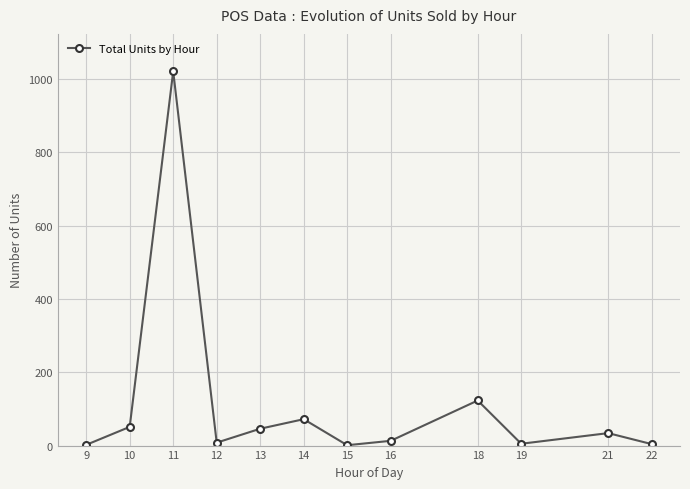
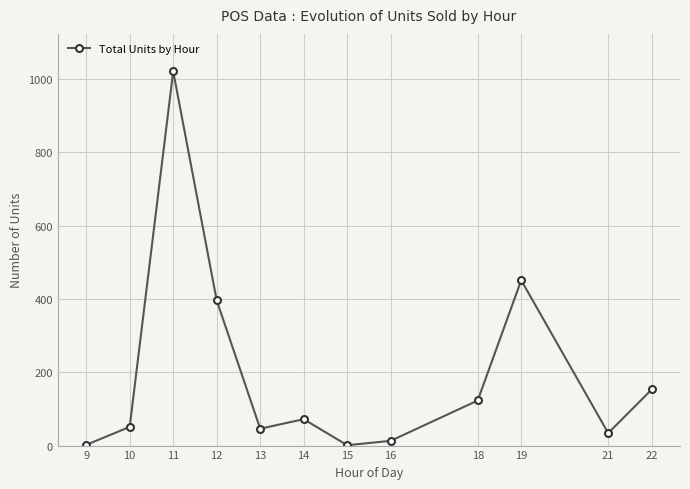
12: 10 -> 400
19: 10 -> 450
22: 0 -> 150
